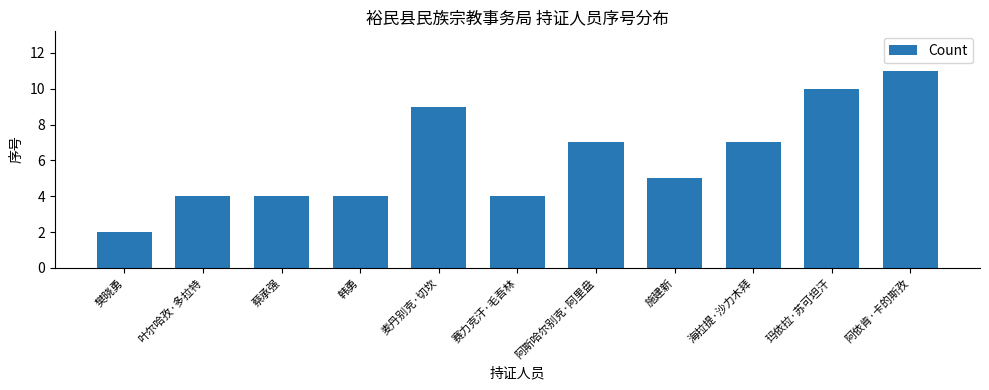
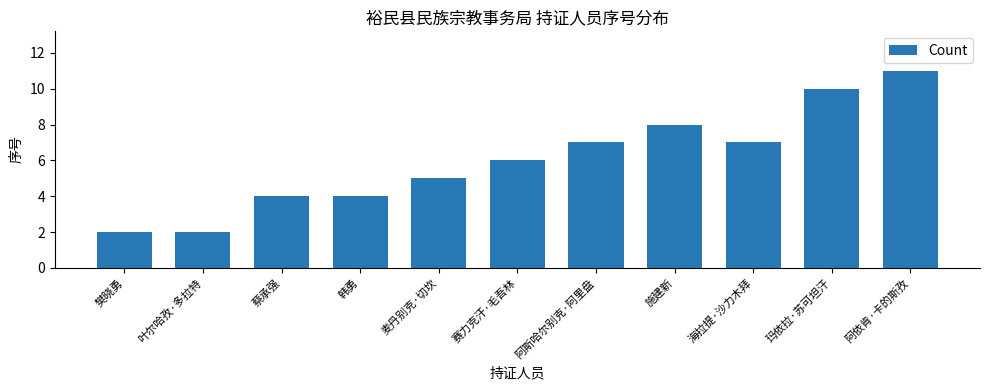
叶尔哈孜·多拉特: 4 -> 2
麦丹别克·切坎: 9 -> 5
赛力克汗·毛吾林: 4 -> 6
施建新: 5 -> 8
